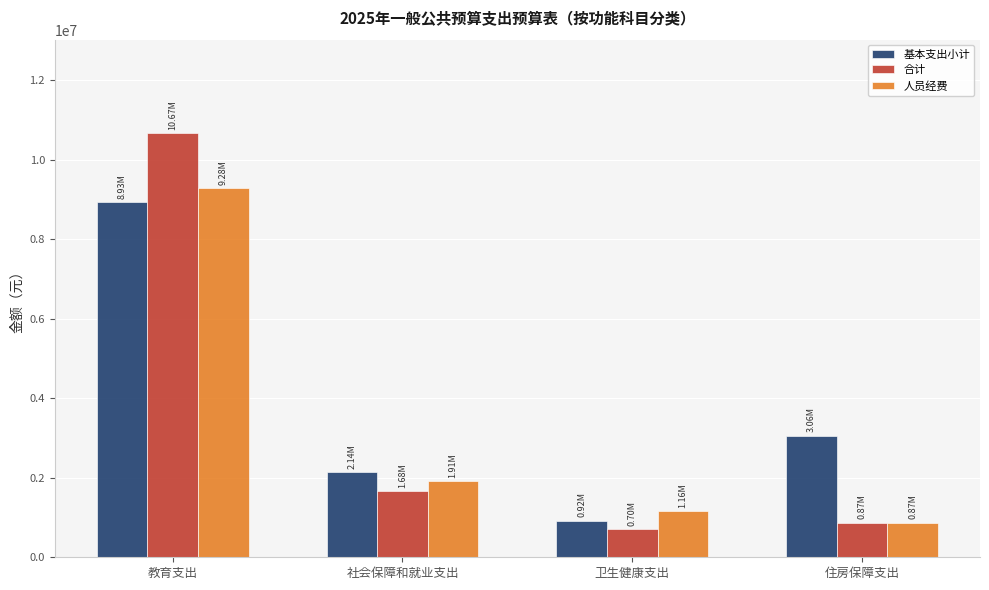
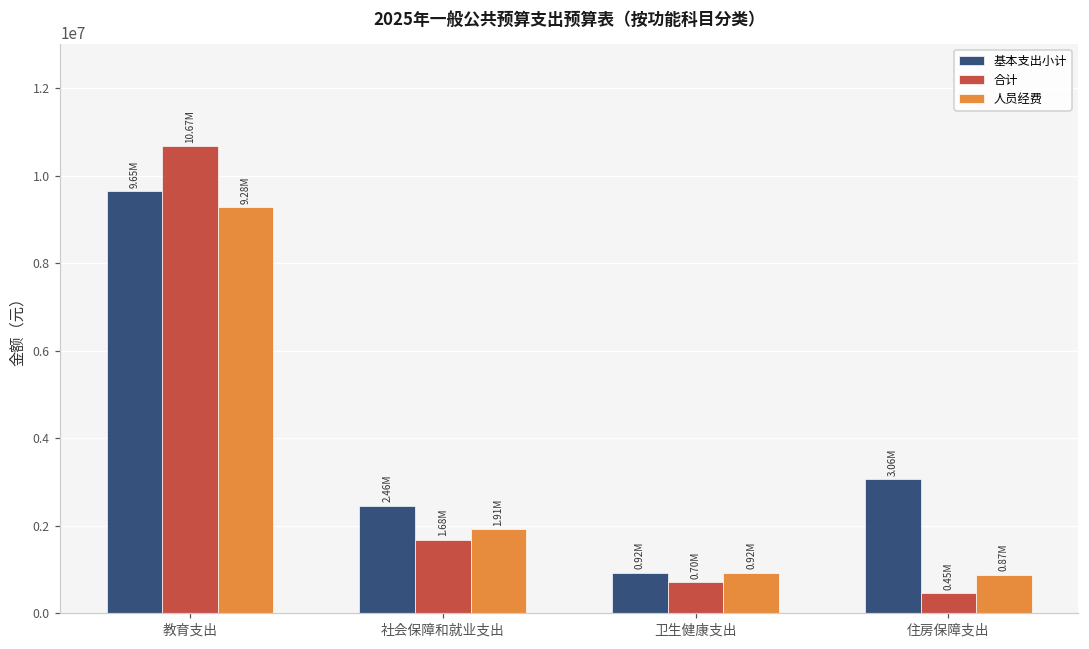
基本支出小计, 教育支出: 8.93M -> 9.65M
基本支出小计, 社会保障和就业支出: 2.14M -> 2.46M
人员经费, 卫生健康支出: 1.16M -> 0.92M
合计, 住房保障支出: 0.87M -> 0.45M
